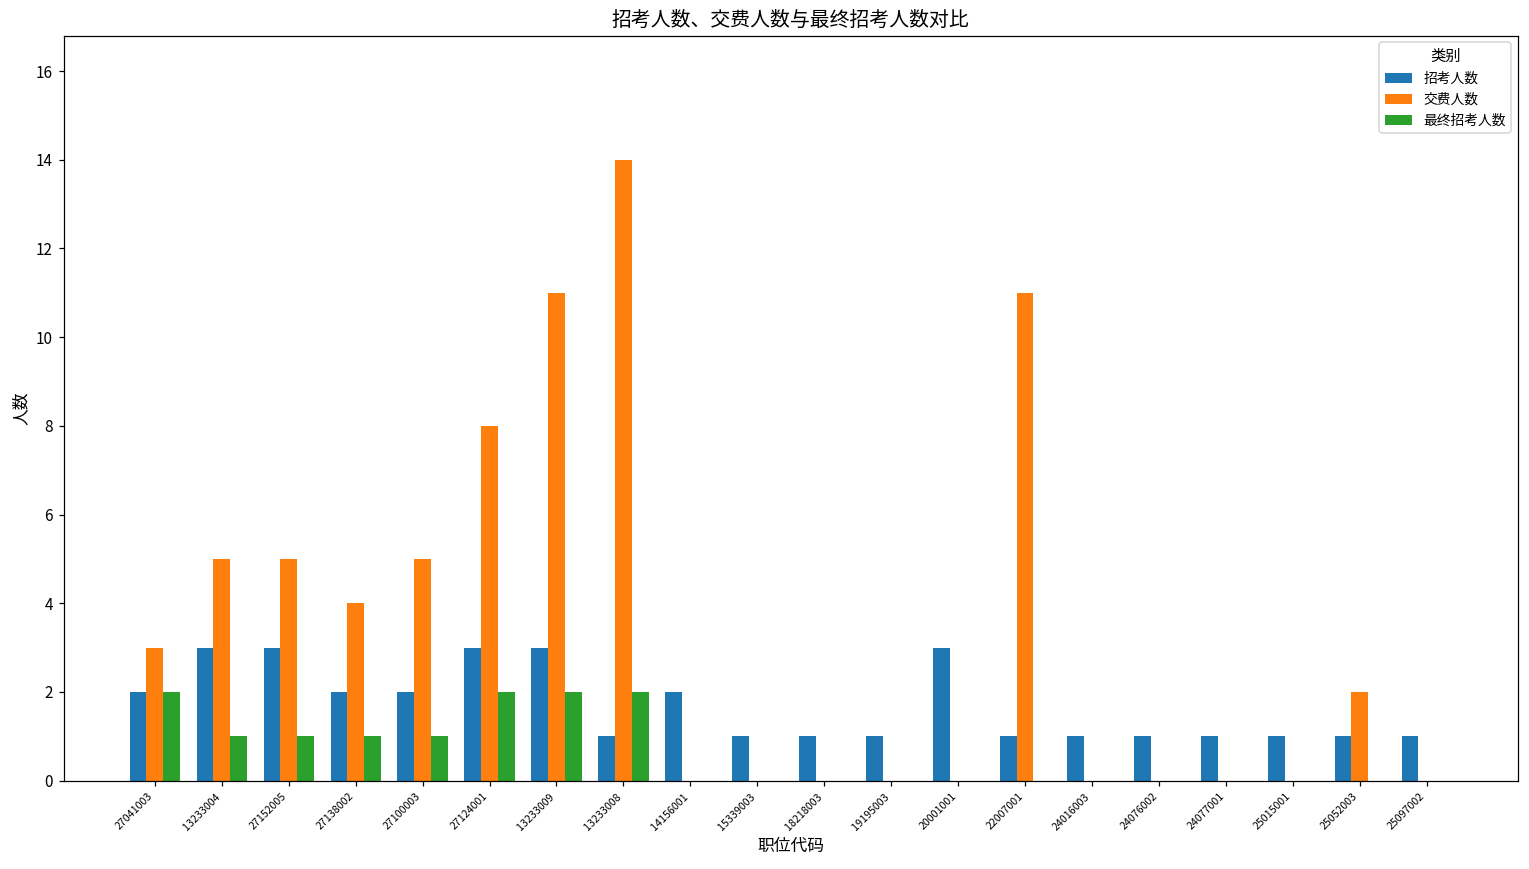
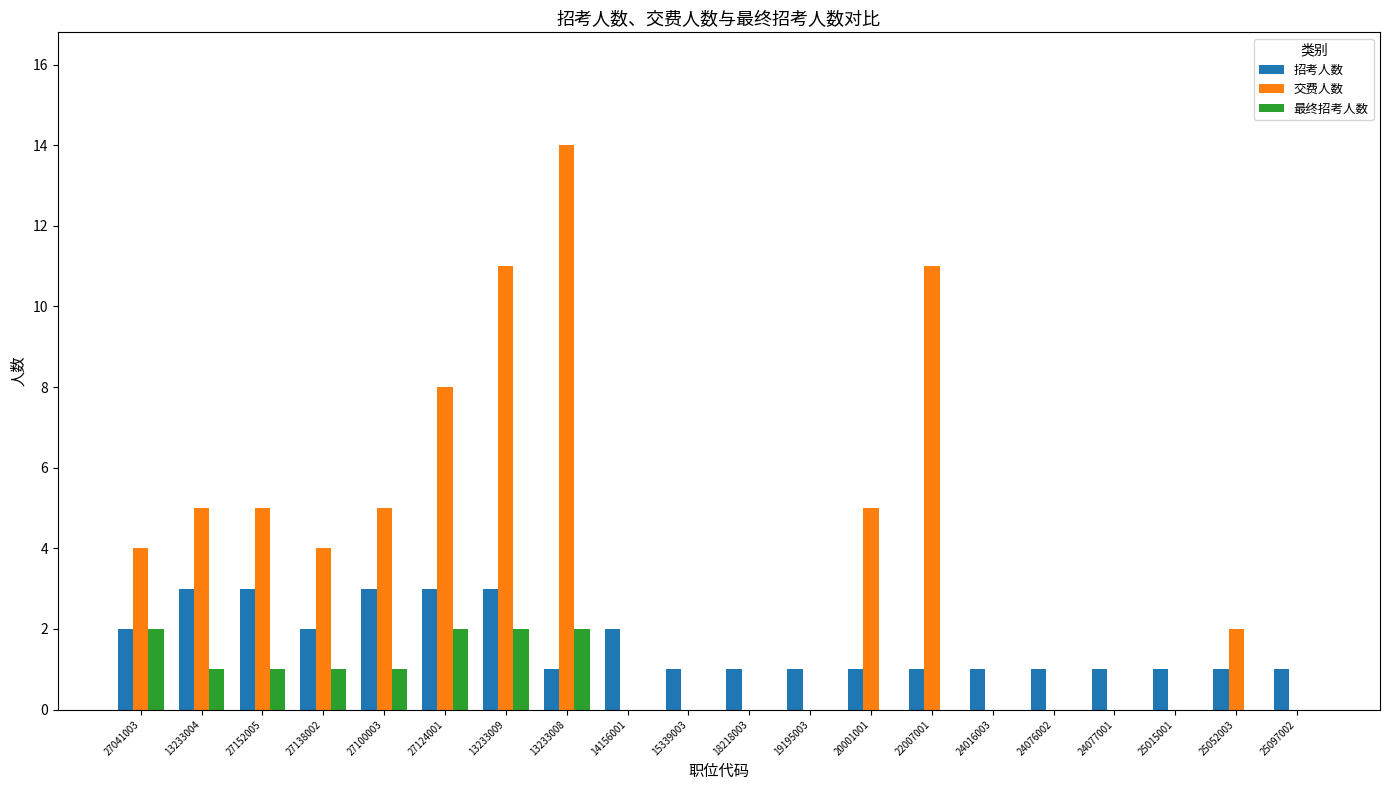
交费人数, 27041003: 3 -> 4
招考人数, 27100003: 2 -> 3
招考人数, 20001001: 3 -> 1
交费人数, 20001001: 0 -> 5
